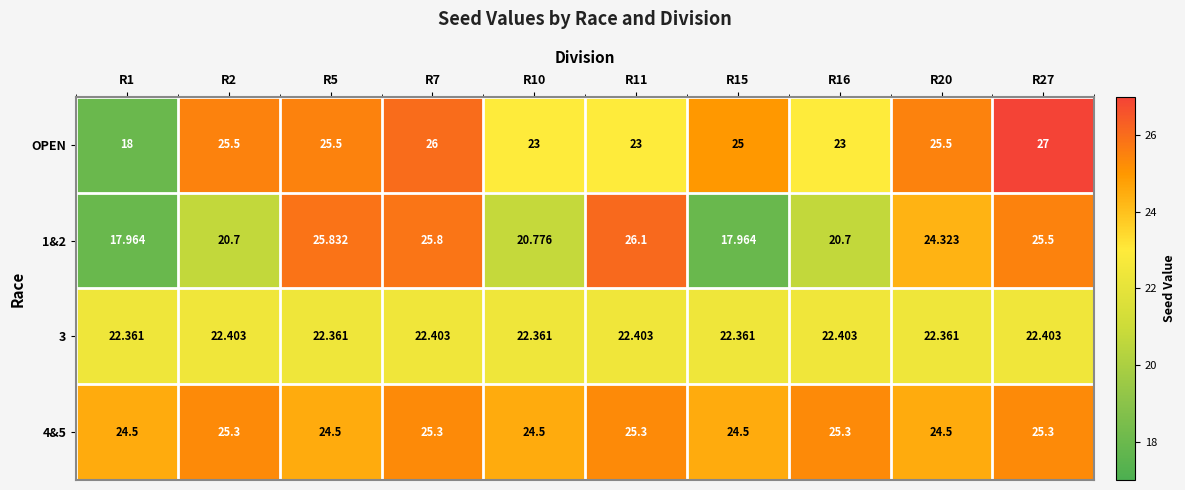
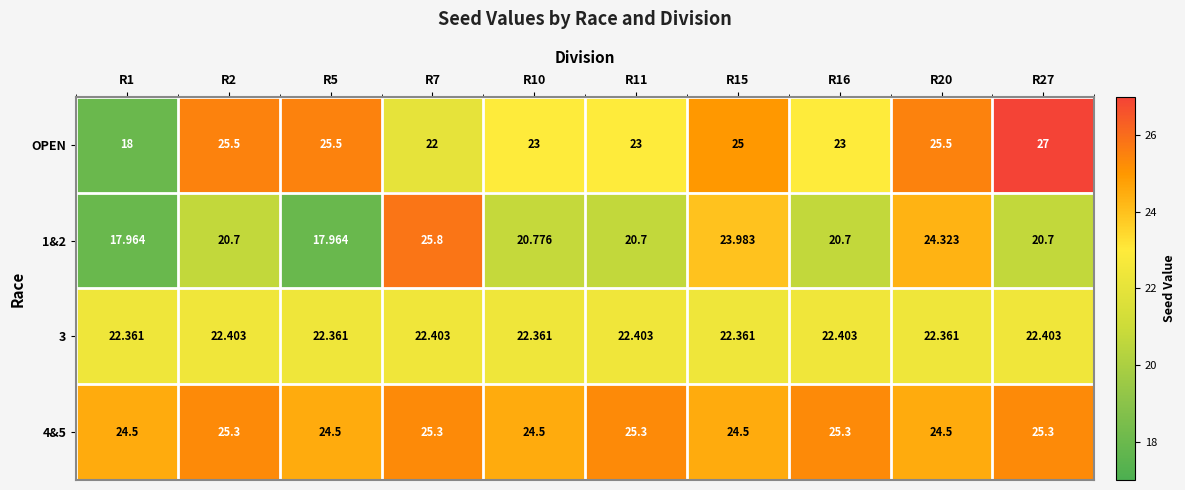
OPEN, R7: 26 -> 22
1&2, R5: 25.832 -> 17.964
1&2, R11: 26.1 -> 20.7
1&2, R15: 17.964 -> 23.983
1&2, R27: 25.5 -> 20.7
